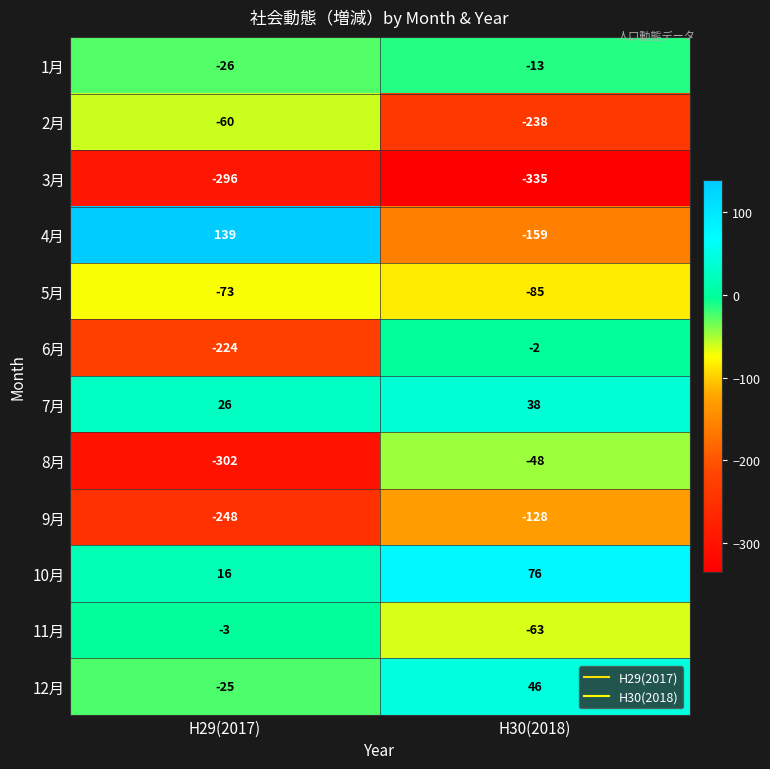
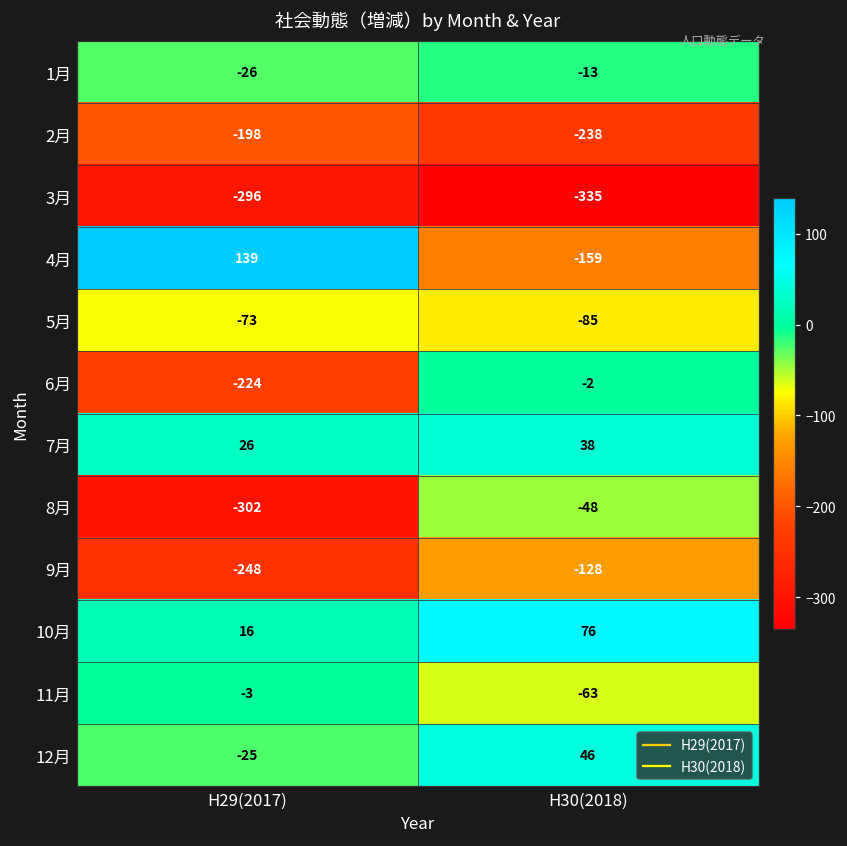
2月, H29(2017): -60 -> -198
